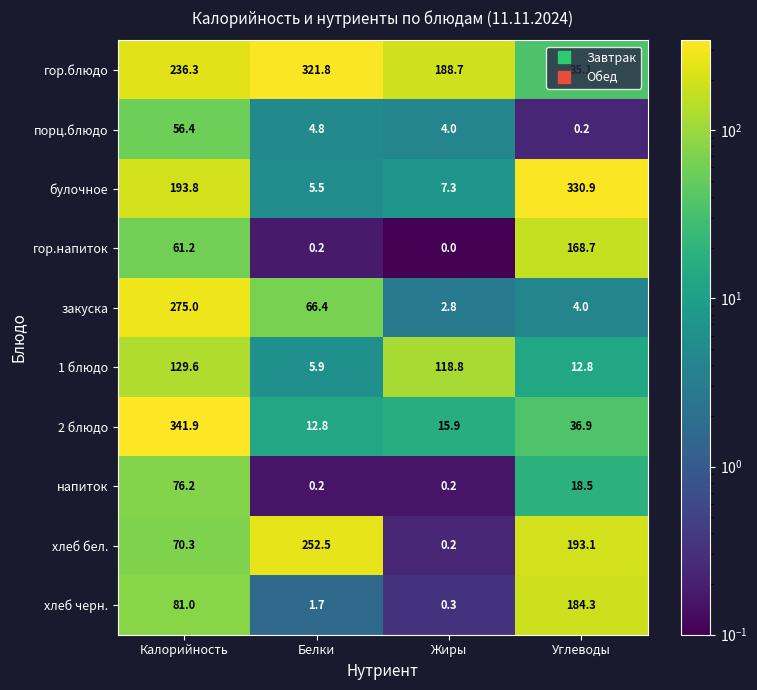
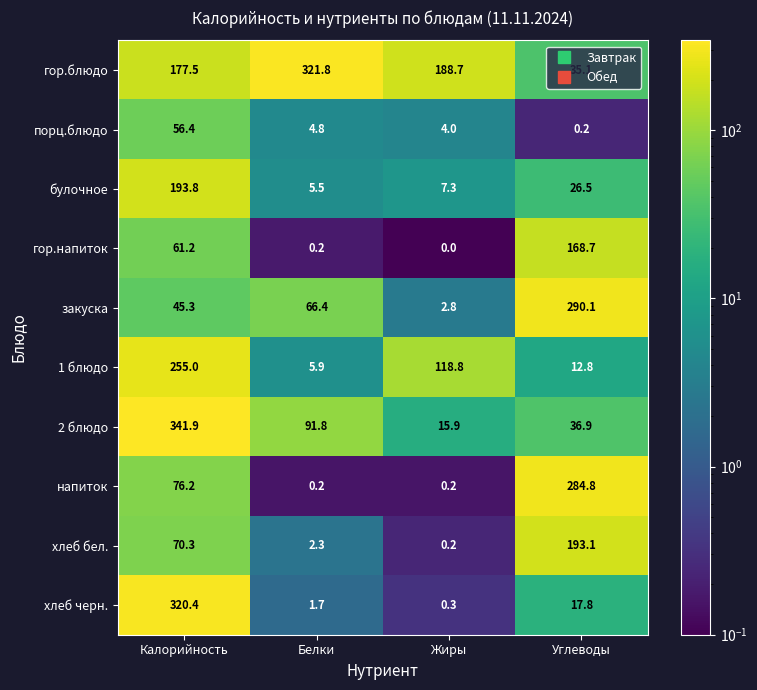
гор.блюдо, Калорийность: 236.3 -> 177.5
булочное, Углеводы: 330.9 -> 26.5
закуска, Калорийность: 275.0 -> 45.3
закуска, Углеводы: 4.0 -> 290.1
1 блюдо, Калорийность: 129.6 -> 255.0
2 блюдо, Белки: 12.8 -> 91.8
напиток, Углеводы: 18.5 -> 284.8
хлеб бел., Белки: 252.5 -> 2.3
хлеб черн., Калорийность: 81.0 -> 320.4
хлеб черн., Углеводы: 184.3 -> 17.8
